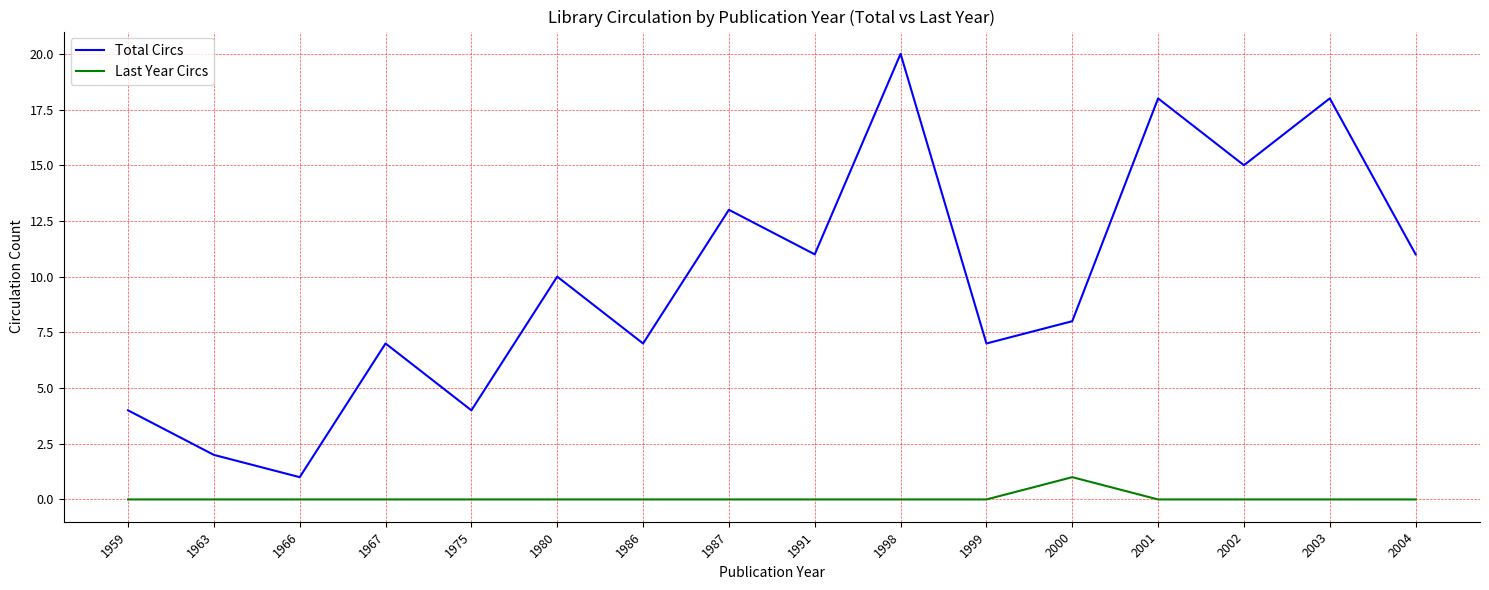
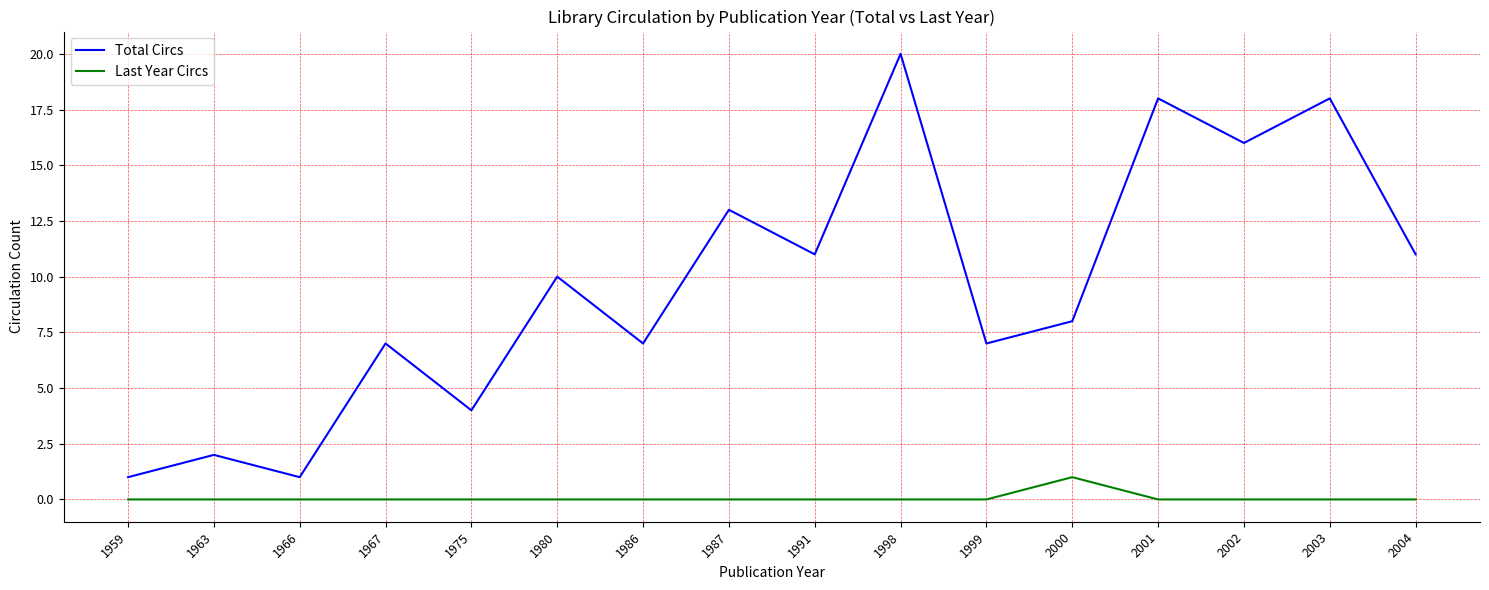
Total Circs, 1959: 4 -> 1
Total Circs, 2002: 15 -> 16
